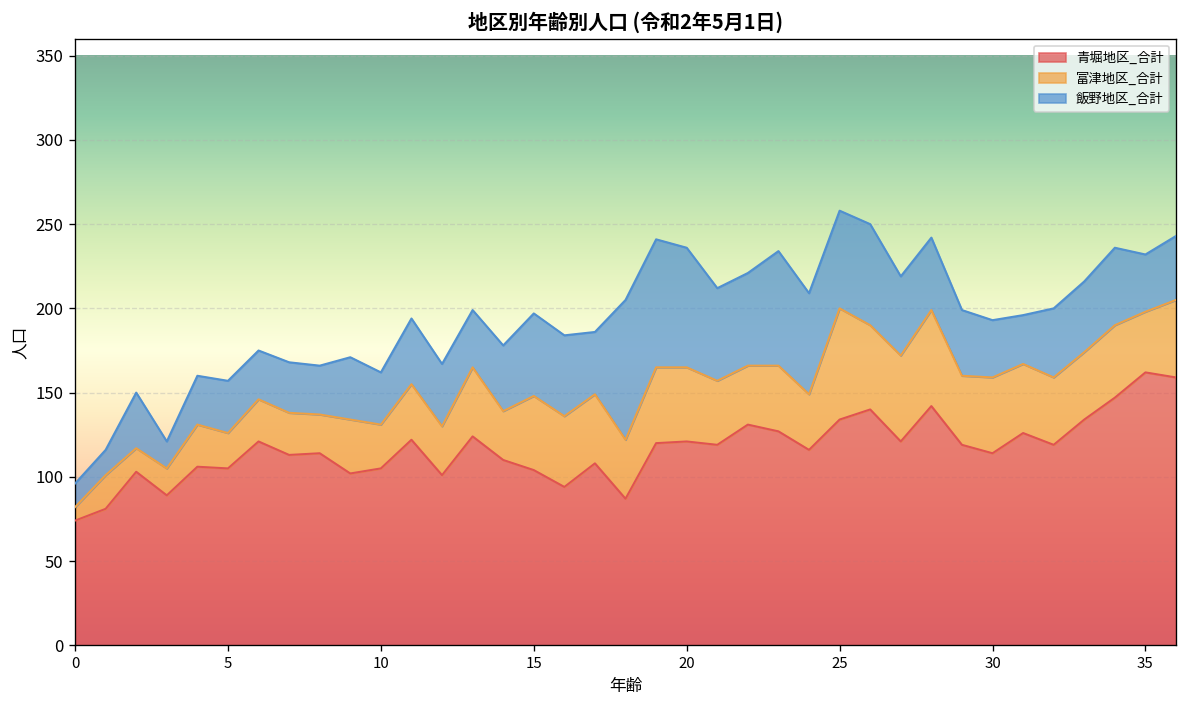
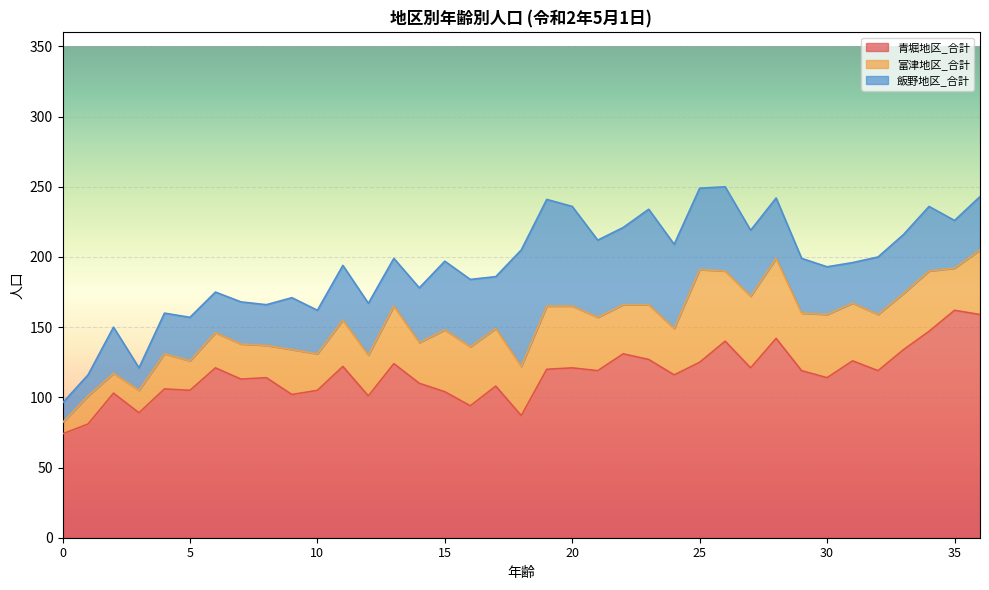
青堀地区_合計, 25: 134 -> 125
富津地区_合計, 35: 36 -> 30
